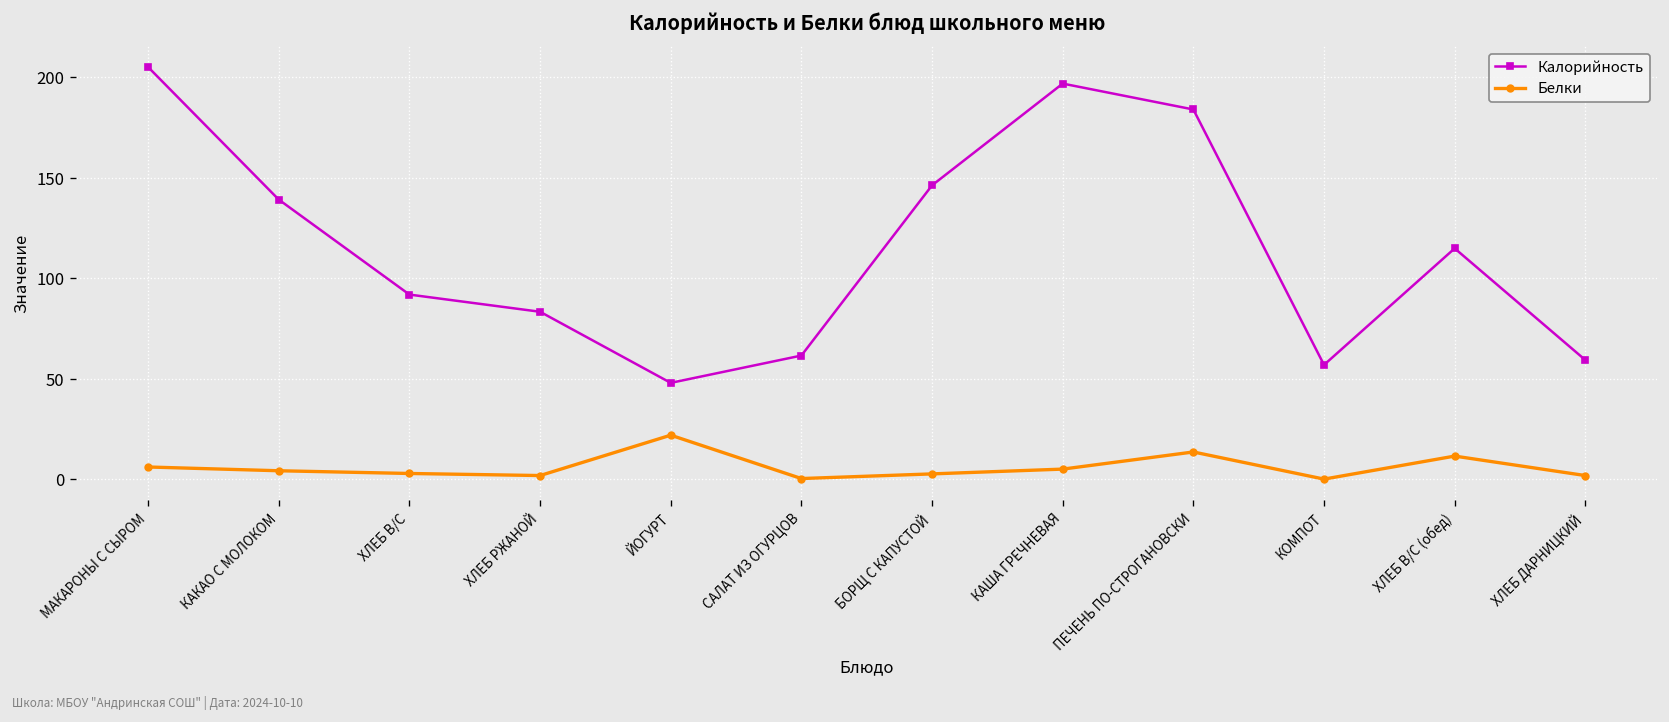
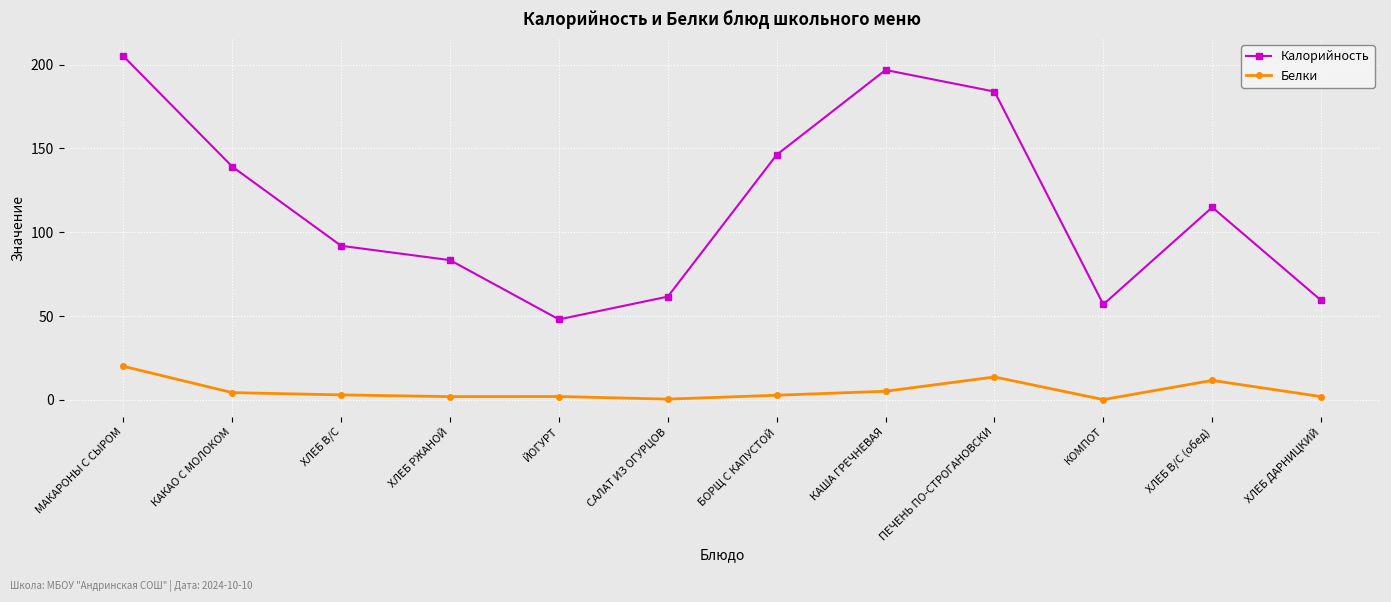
Белки, МАКАРОНЫ С СЫРОМ: 6 -> 20
Белки, ЙОГУРТ: 22 -> 2
